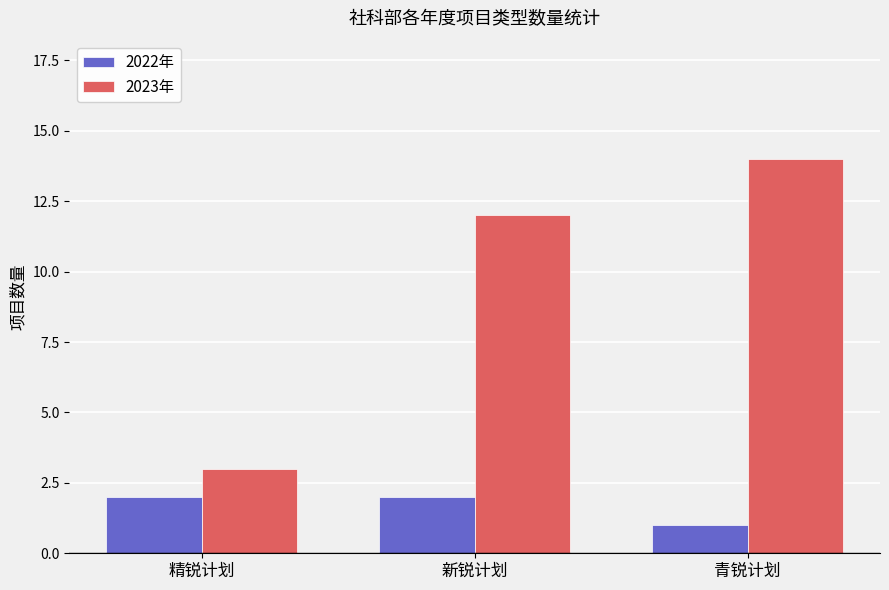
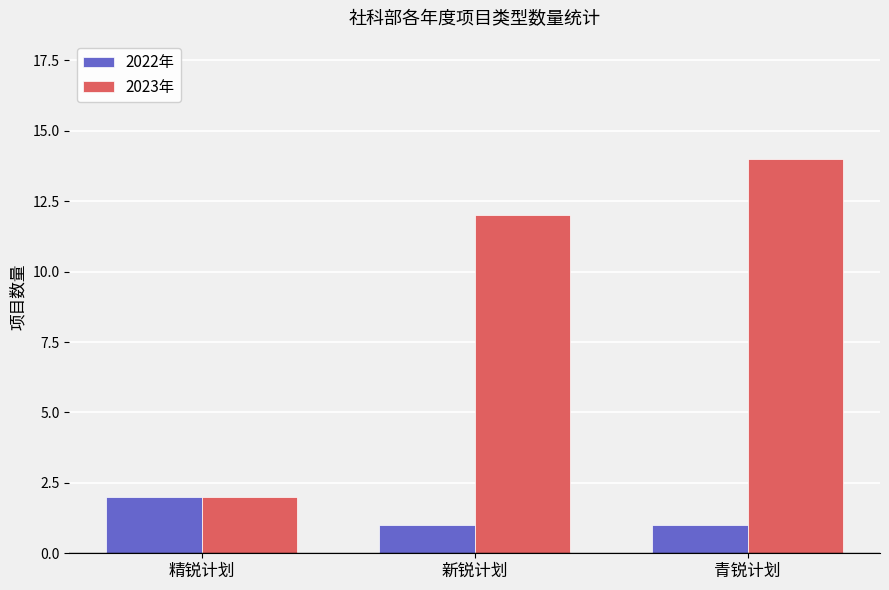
2023年, 精锐计划: 3 -> 2
2022年, 新锐计划: 2 -> 1
